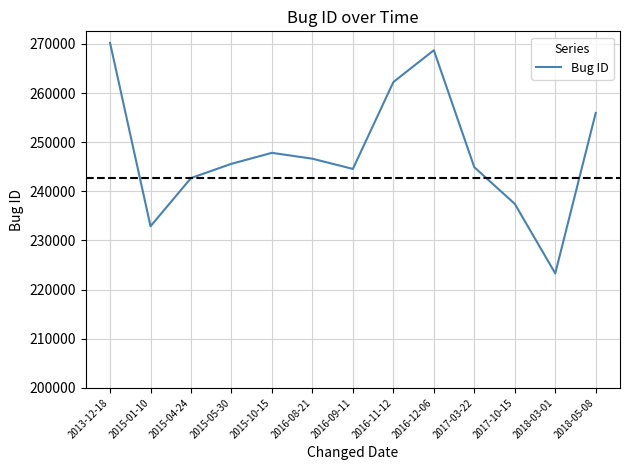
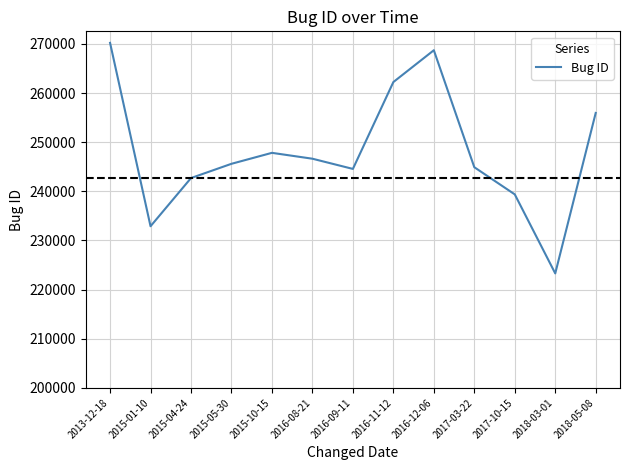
2017-10-15: 237000 -> 239000
